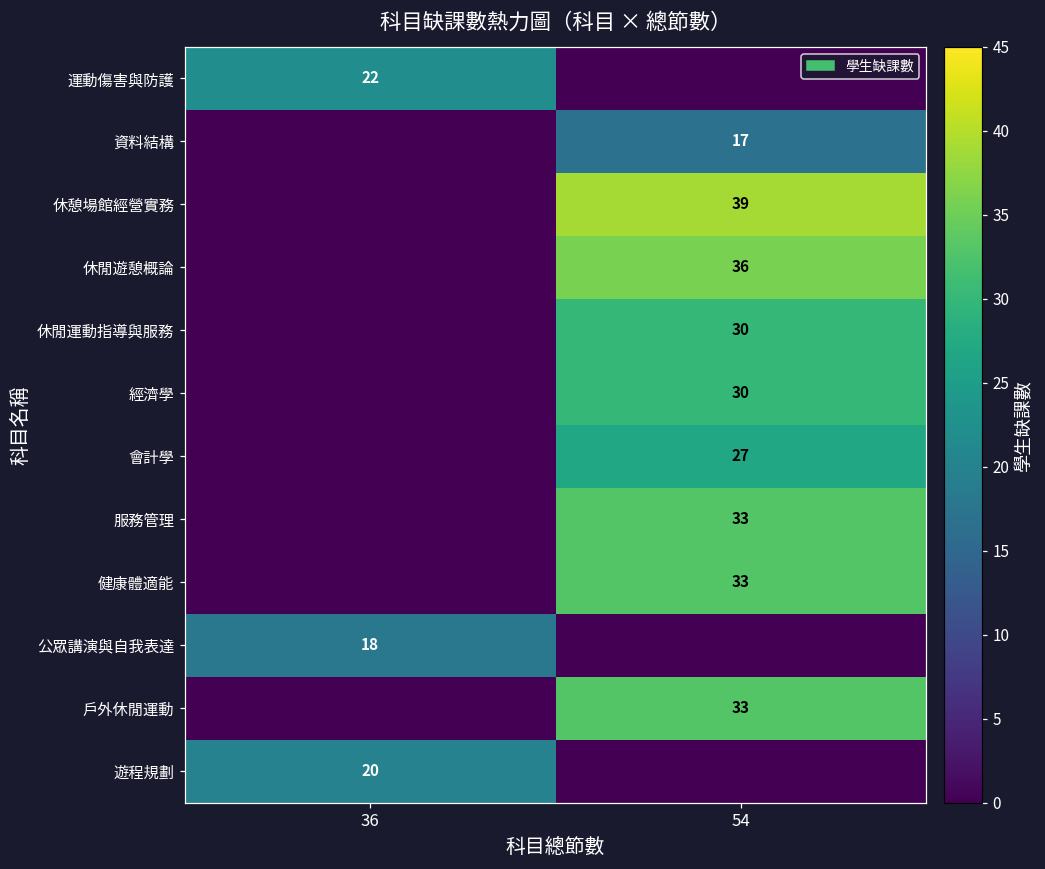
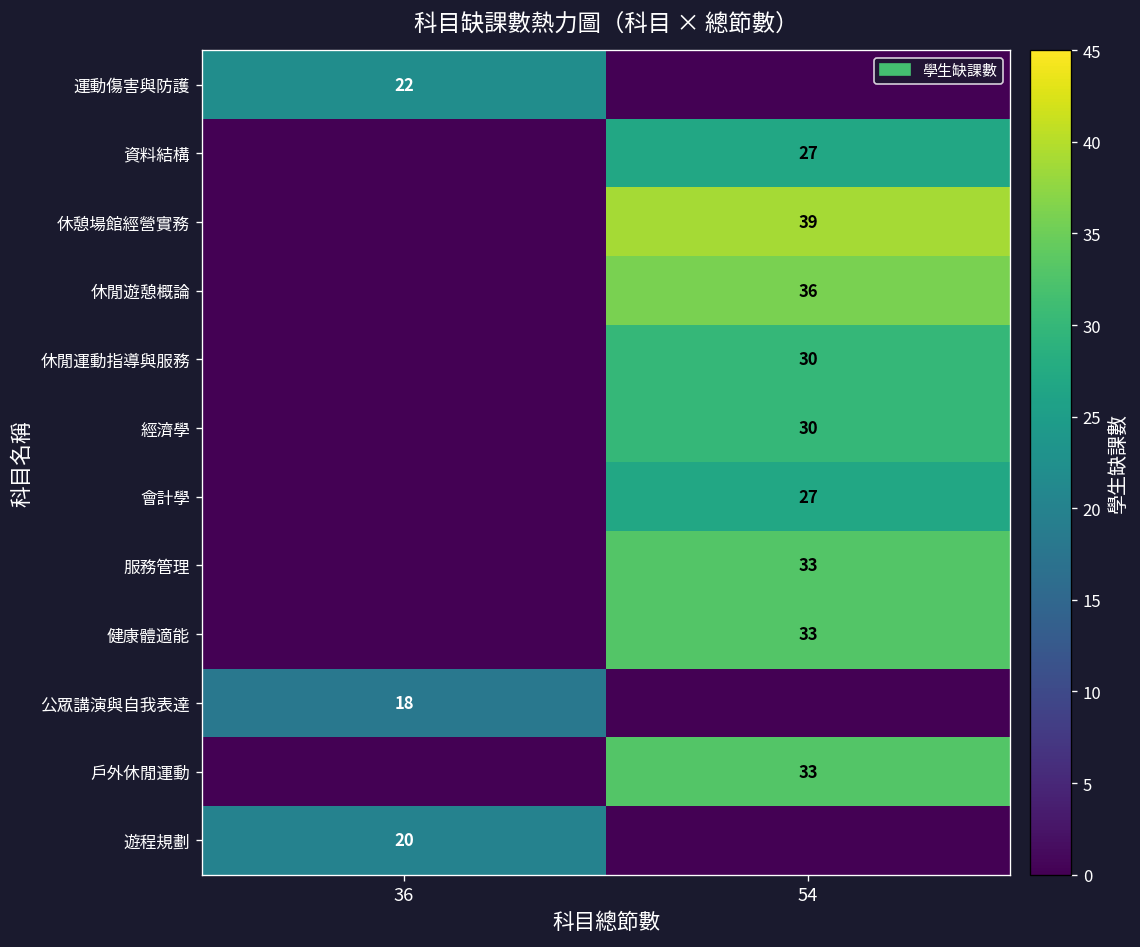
資料結構, 54: 17 -> 27
